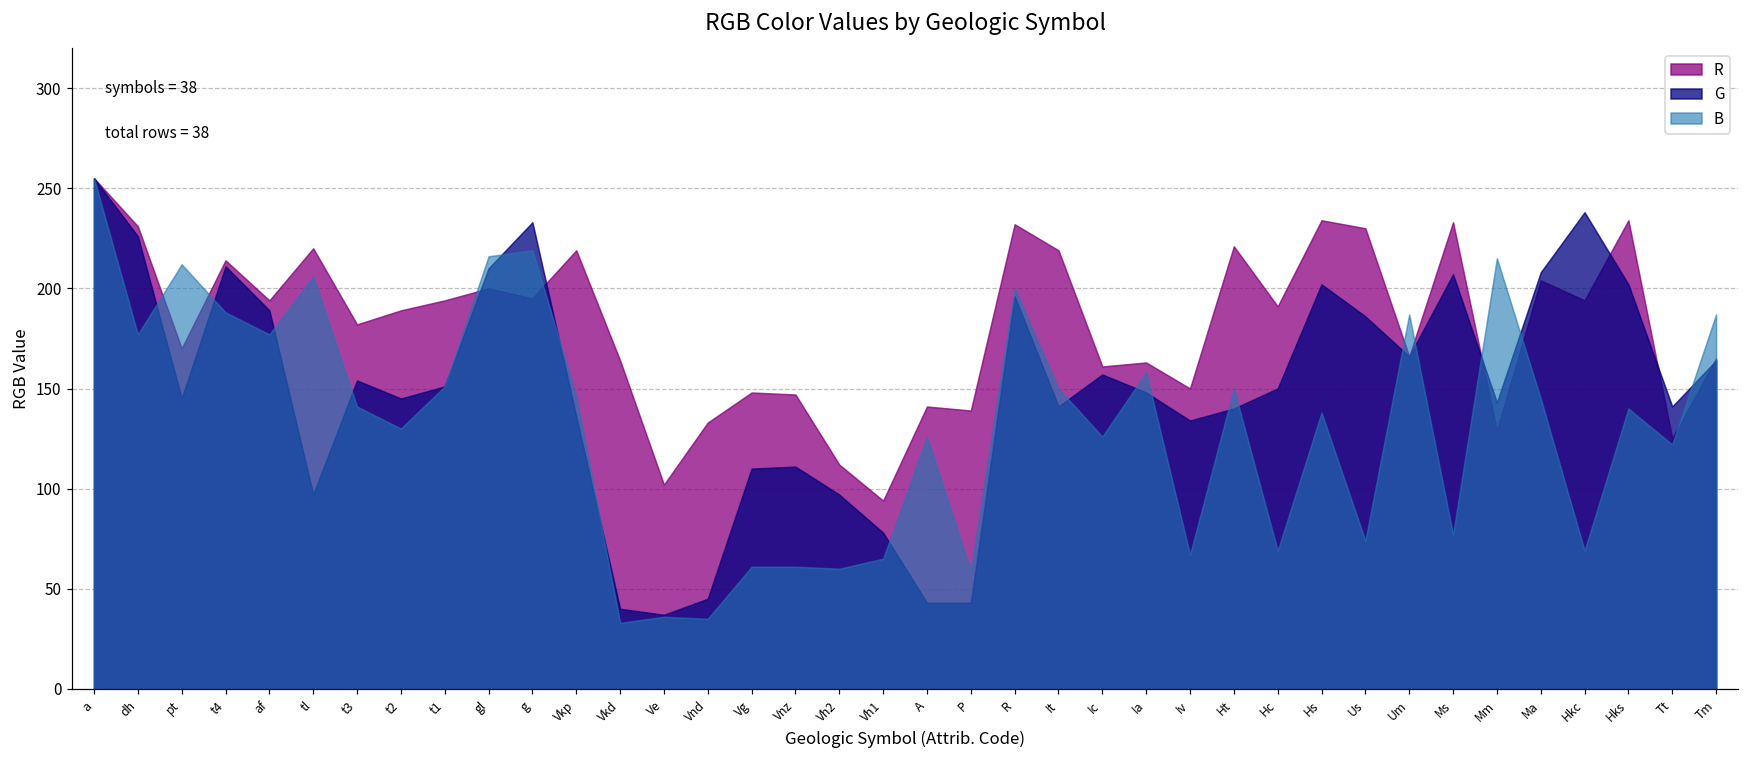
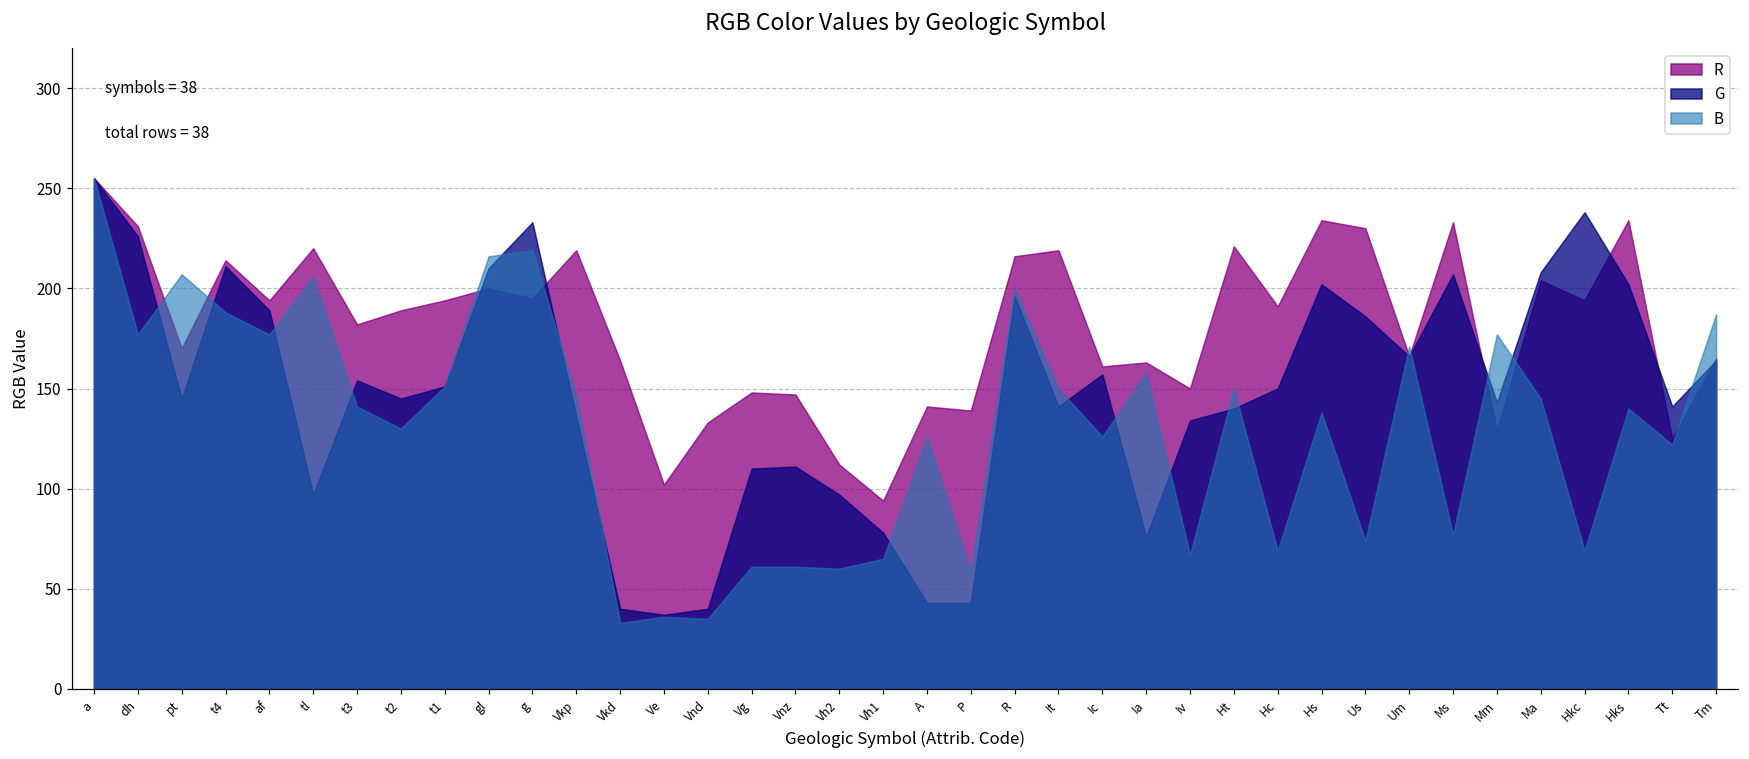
B, pt: 212 -> 207
G, Vnd: 45 -> 40
R, R: 232 -> 216
G, Ia: 148 -> 76
B, Um: 187 -> 171
B, Mm: 215 -> 177
